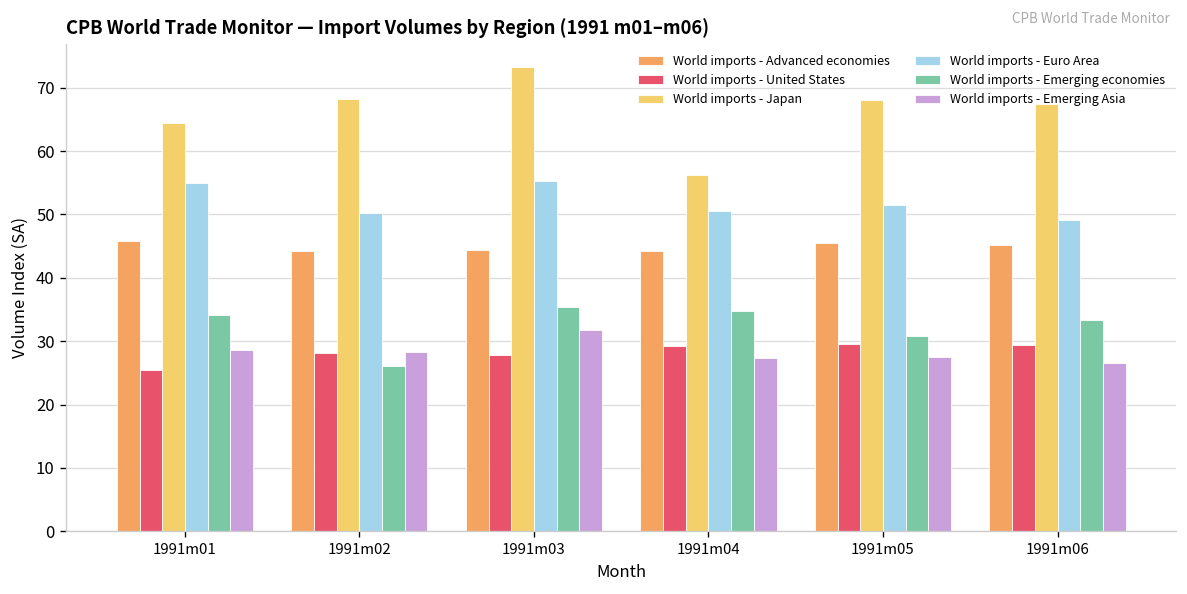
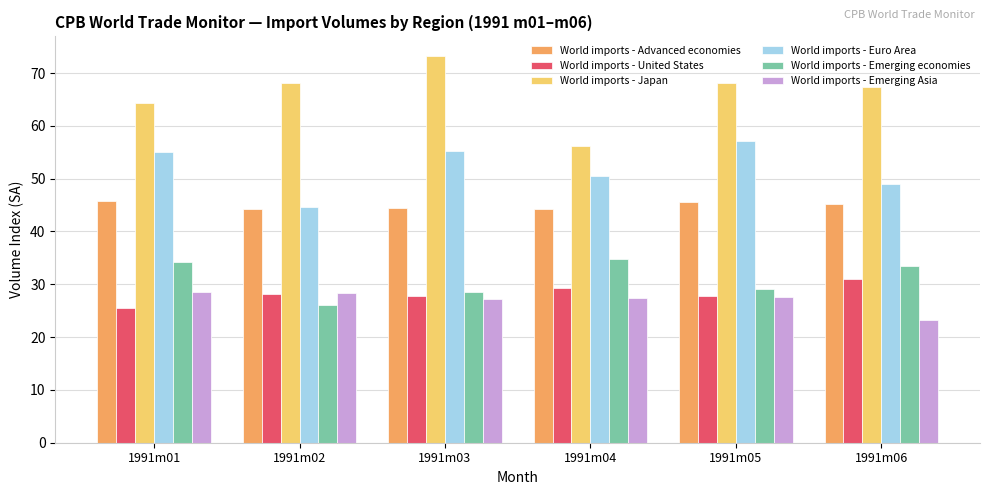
World imports - Euro Area, 1991m02: 50 -> 45
World imports - Emerging economies, 1991m03: 35 -> 29
World imports - Emerging Asia, 1991m03: 32 -> 27
World imports - United States, 1991m05: 30 -> 28
World imports - Euro Area, 1991m05: 51 -> 57
World imports - Emerging economies, 1991m05: 31 -> 29
World imports - United States, 1991m06: 29 -> 31
World imports - Emerging Asia, 1991m06: 27 -> 23
